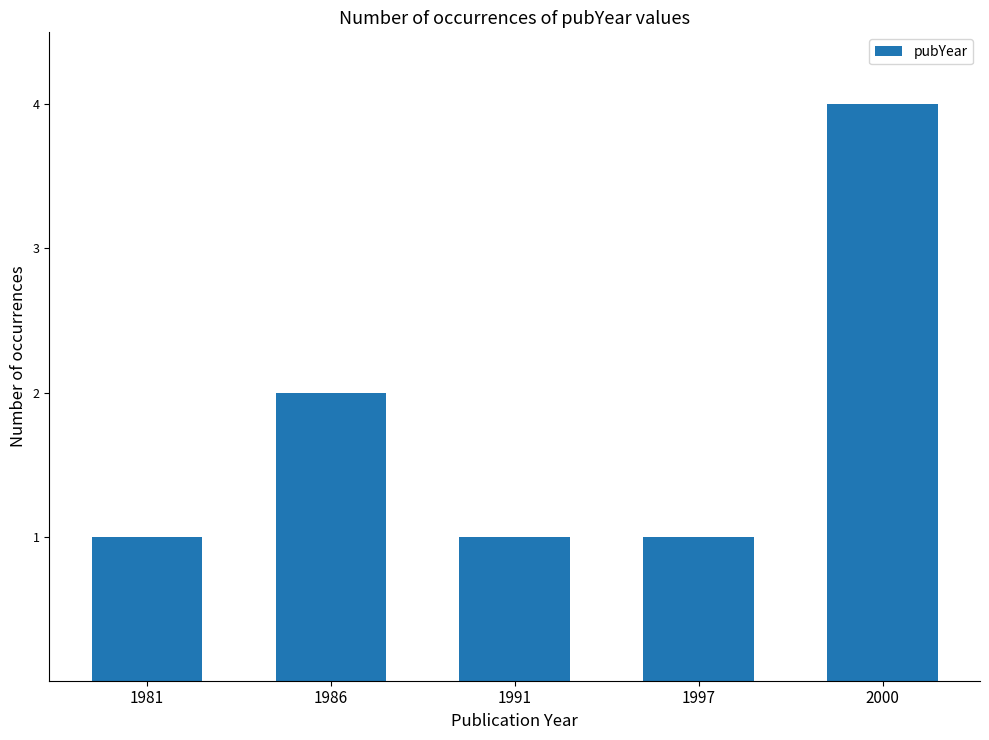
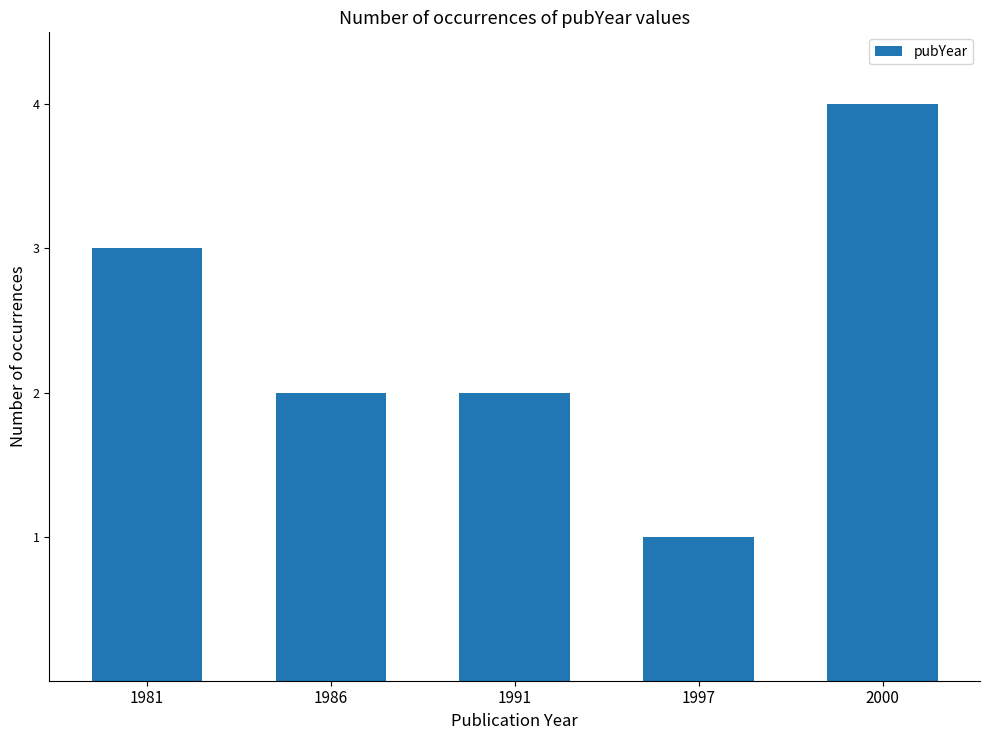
1981: 1 -> 3
1991: 1 -> 2
